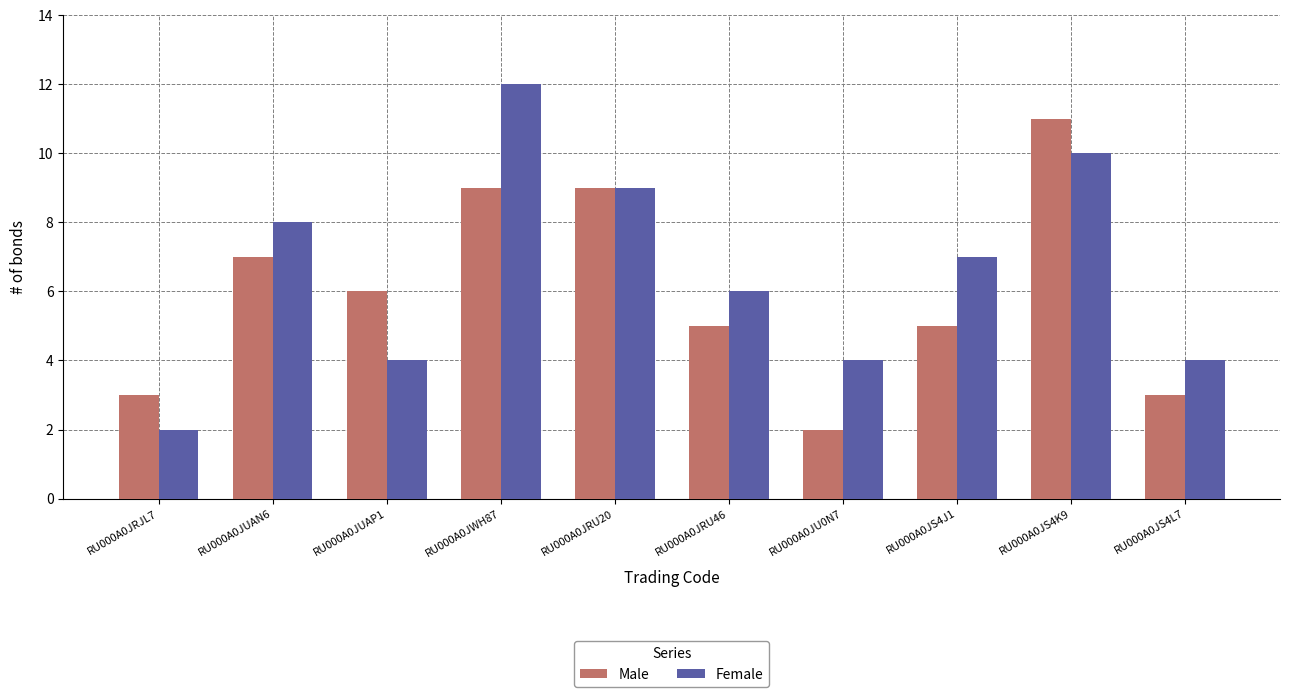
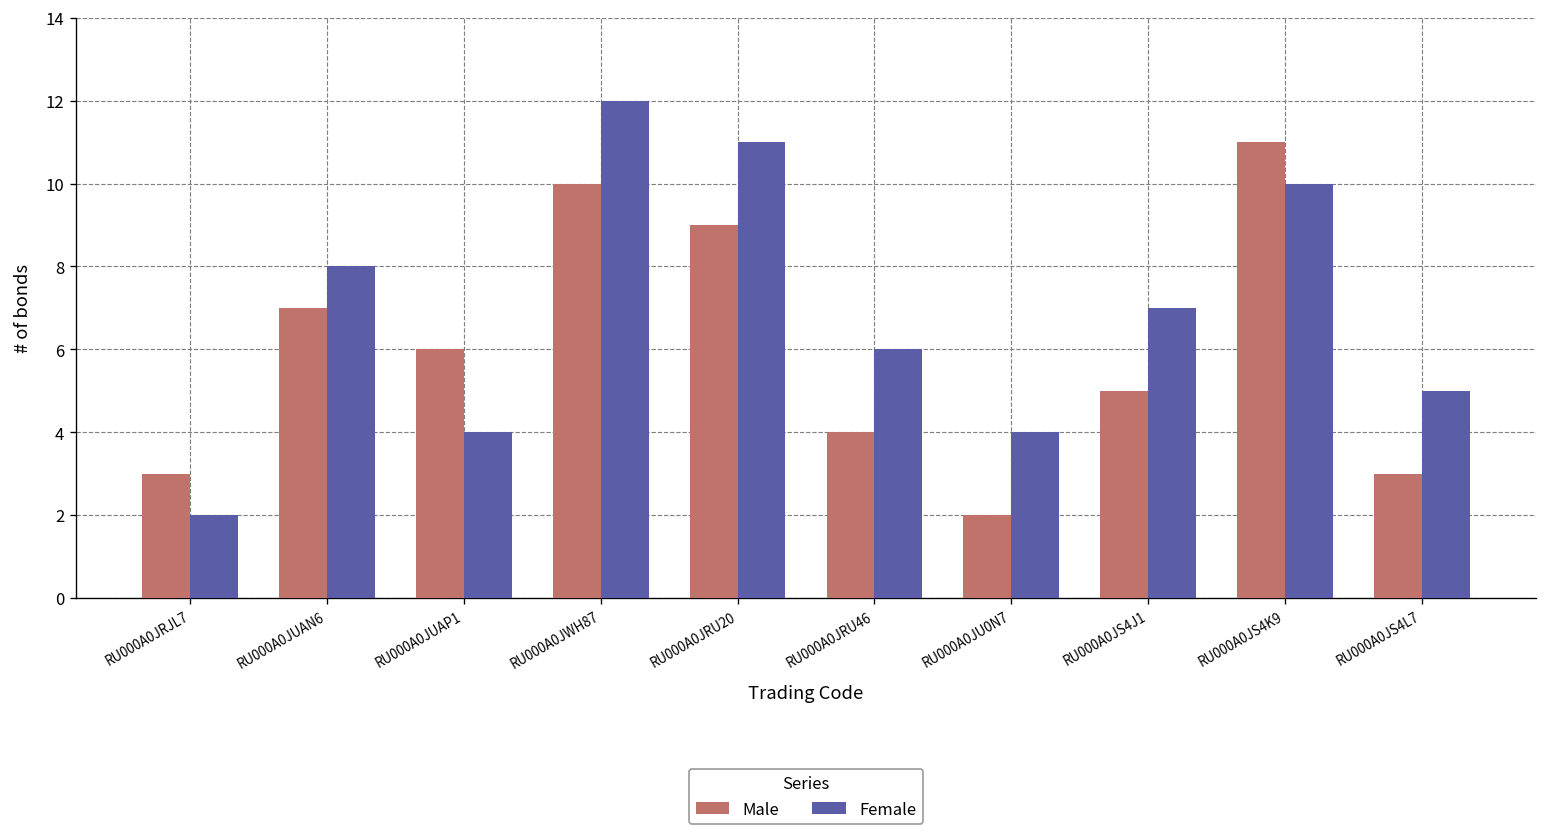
Male, RU000A0JWH87: 9 -> 10
Female, RU000A0JRU20: 9 -> 11
Male, RU000A0JRU46: 5 -> 4
Female, RU000A0JS4L7: 4 -> 5
